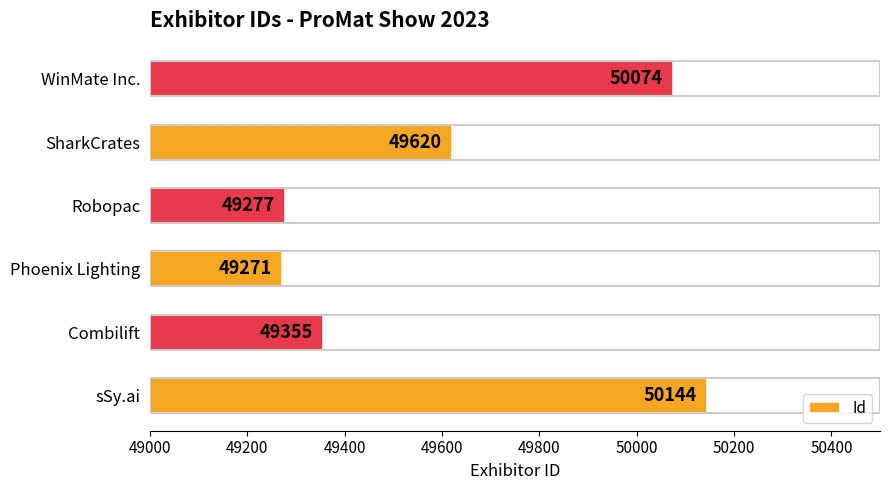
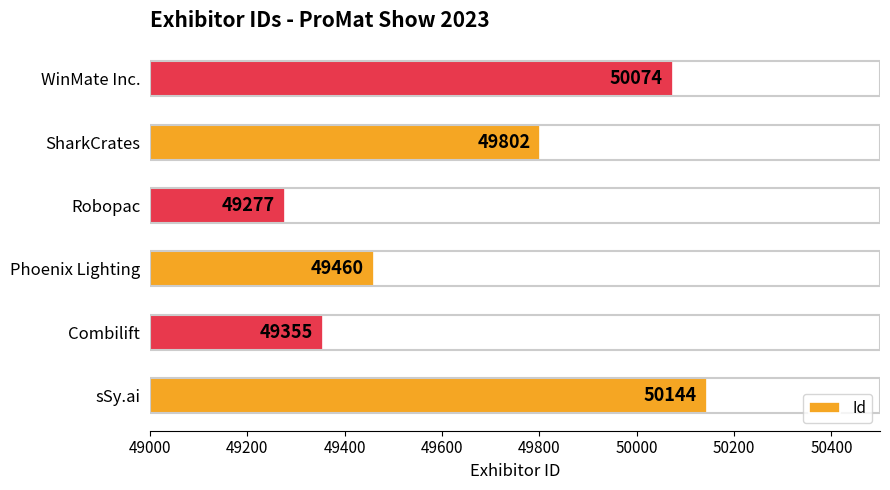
SharkCrates: 49620 -> 49802
Phoenix Lighting: 49271 -> 49460
